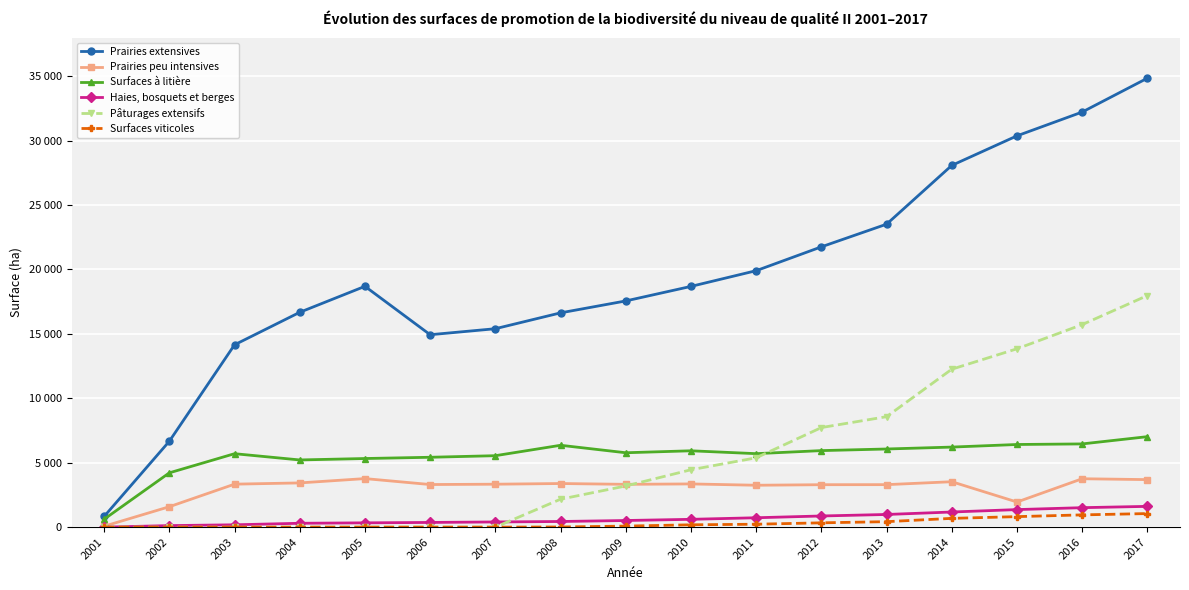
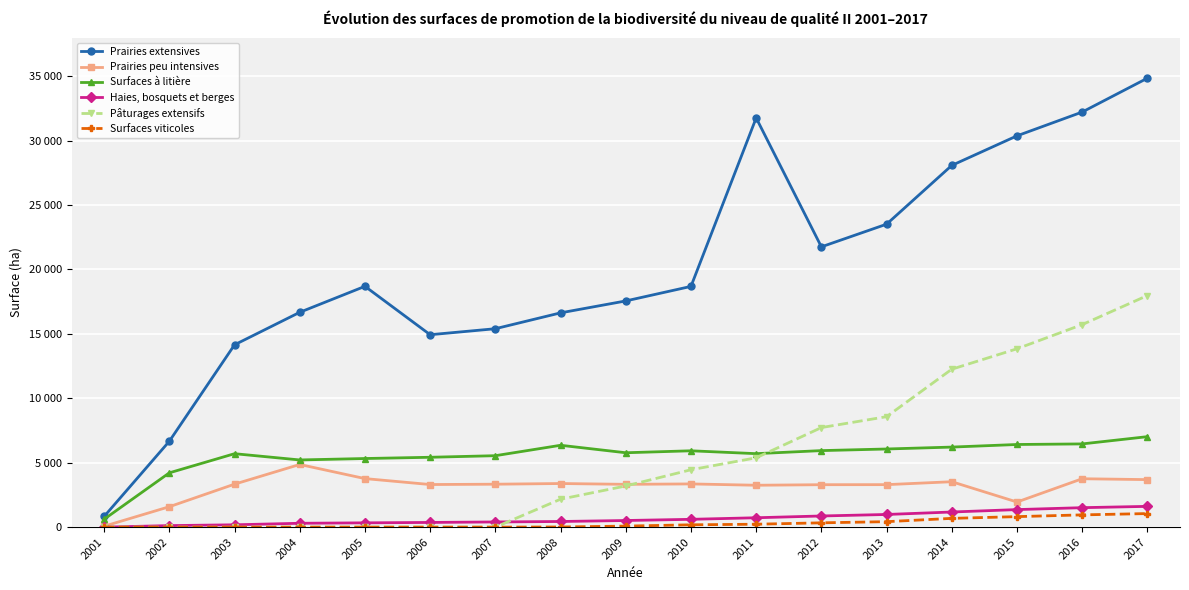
Prairies peu intensives, 2004: 3400 -> 4900
Prairies extensives, 2011: 19900 -> 31800
